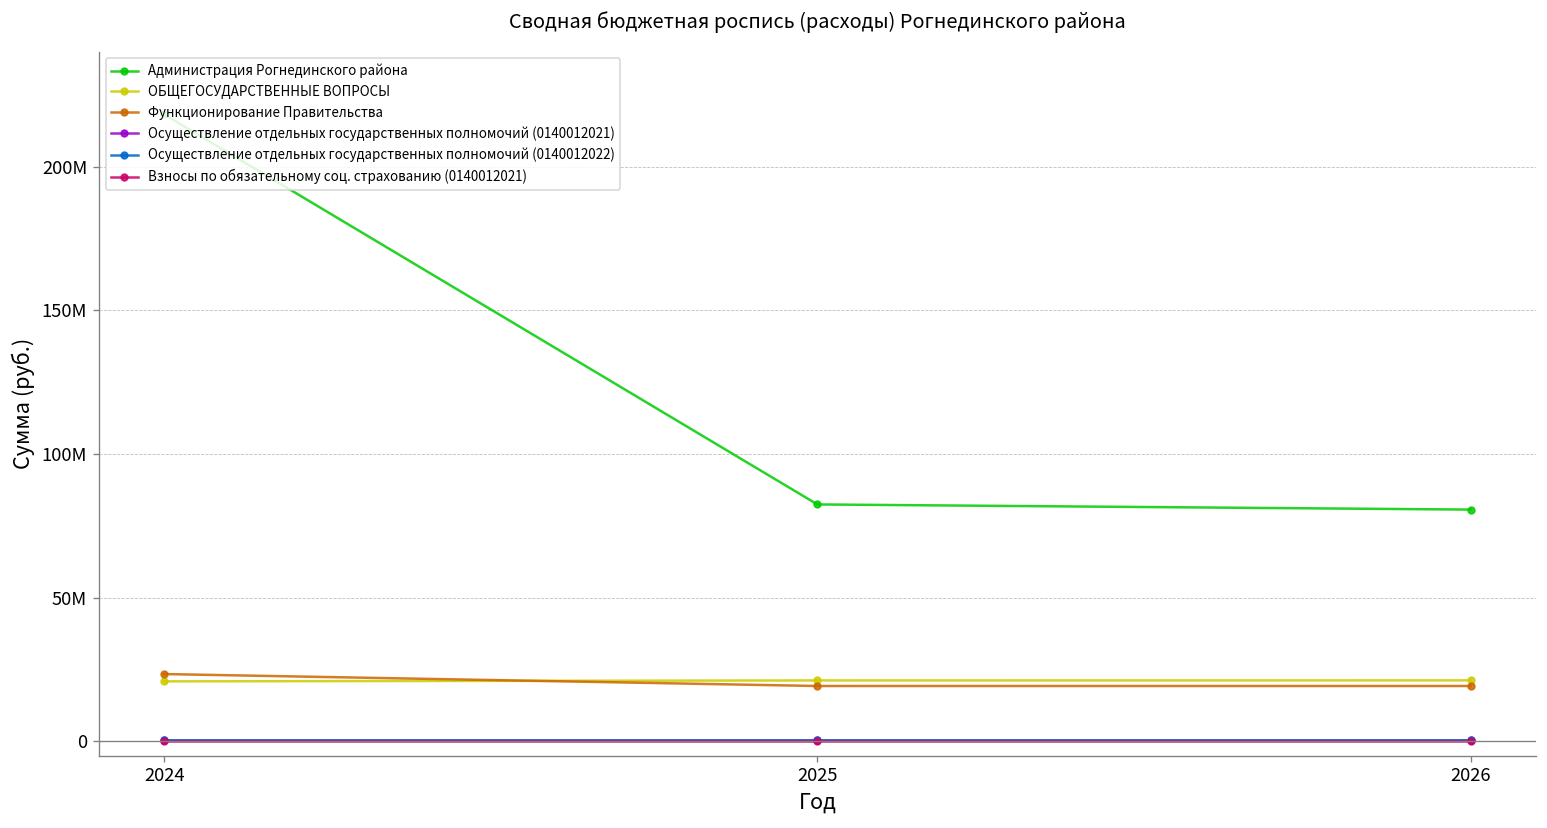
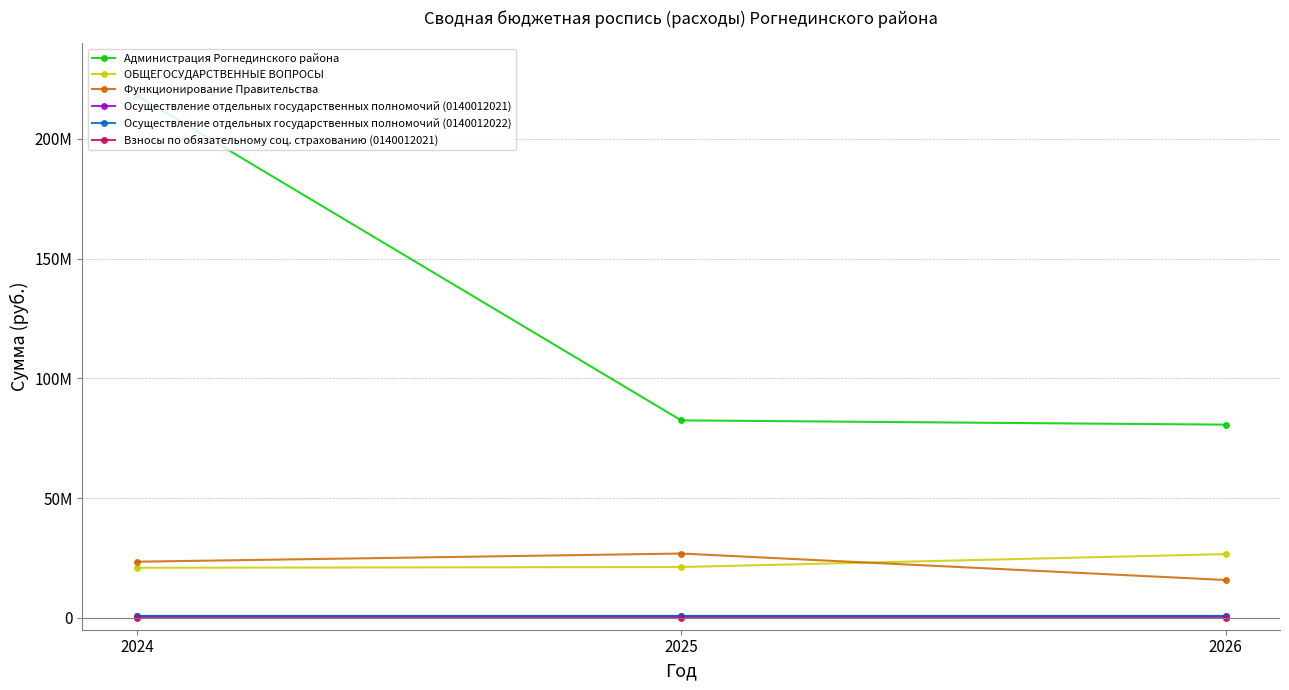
Функционирование Правительства, 2025: 19000000 -> 27000000
ОБЩЕГОСУДАРСТВЕННЫЕ ВОПРОСЫ, 2026: 21000000 -> 27000000
Функционирование Правительства, 2026: 19000000 -> 16000000
